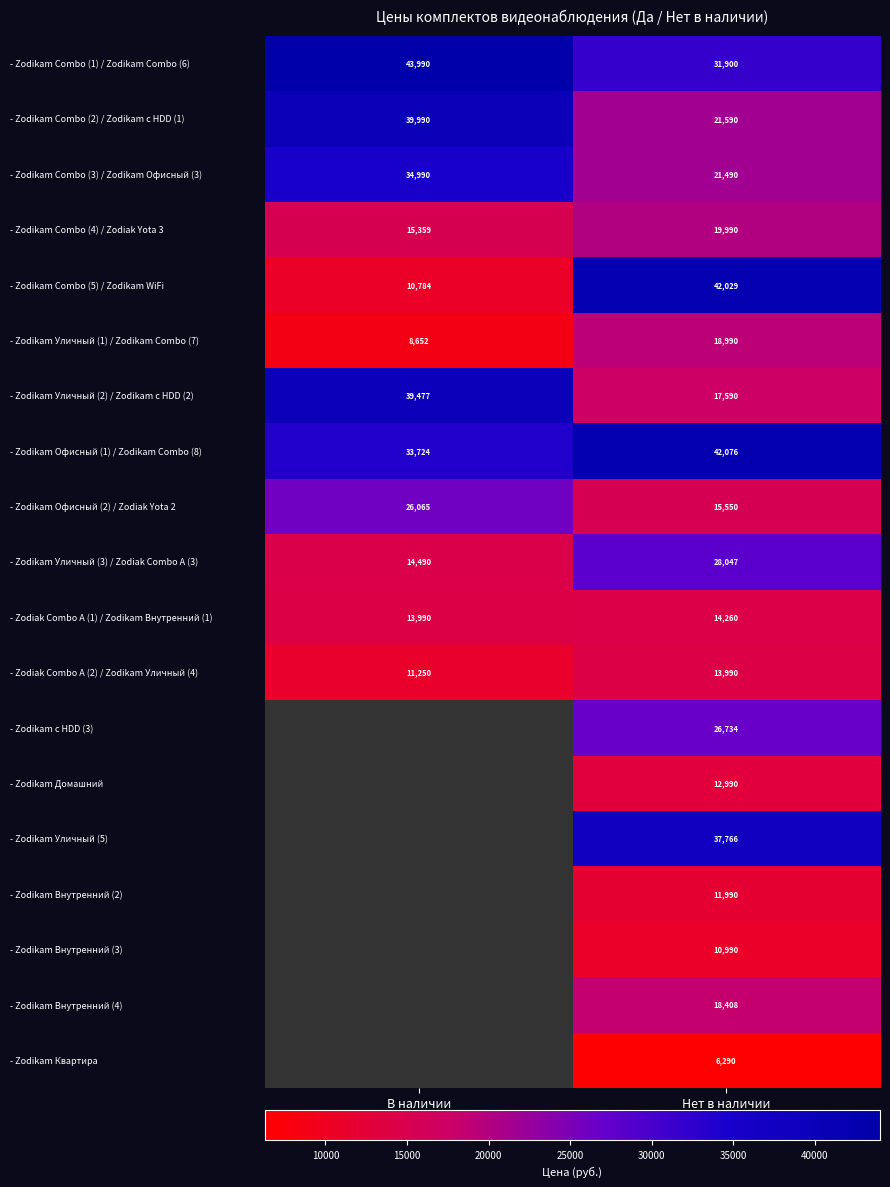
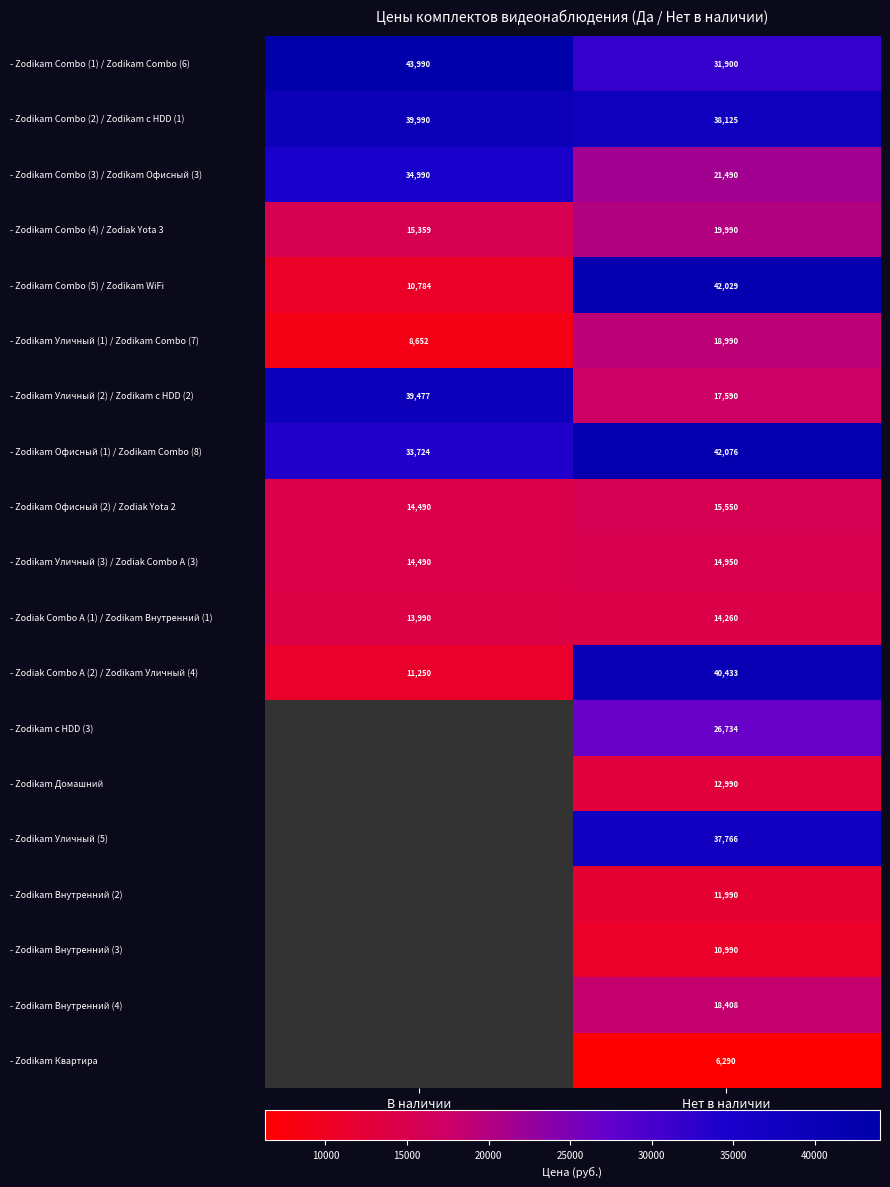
- Zodikam Combo (2) / Zodikam с HDD (1), Нет в наличии: 21,590 -> 38,125
- Zodikam Офисный (2) / Zodiak Yota 2, В наличии: 26,065 -> 14,490
- Zodikam Уличный (3) / Zodiak Combo A (3), Нет в наличии: 28,047 -> 14,950
- Zodiak Combo A (2) / Zodikam Уличный (4), Нет в наличии: 13,990 -> 40,433
